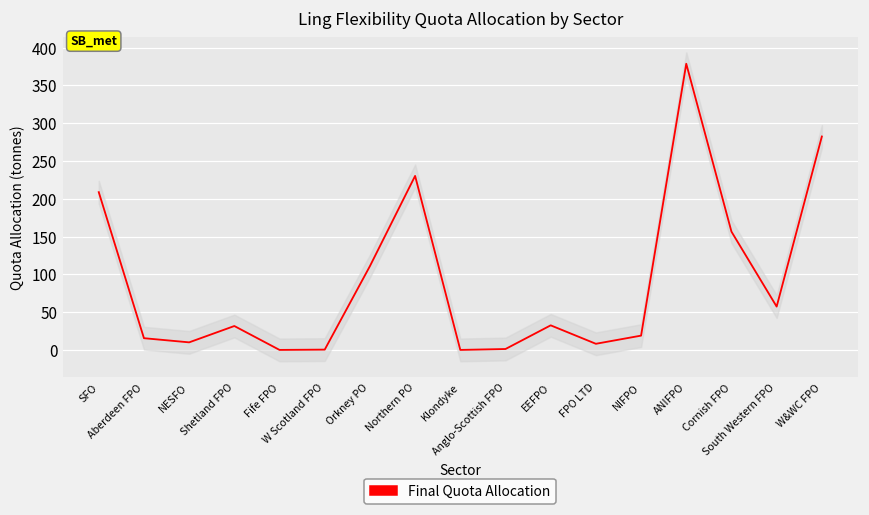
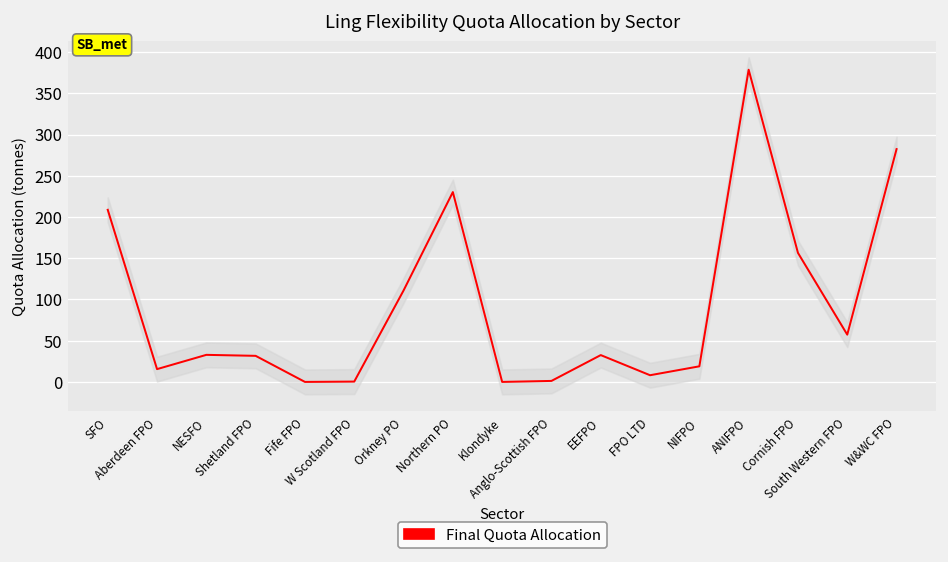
Final Quota Allocation, NESFO: 10 -> 30
